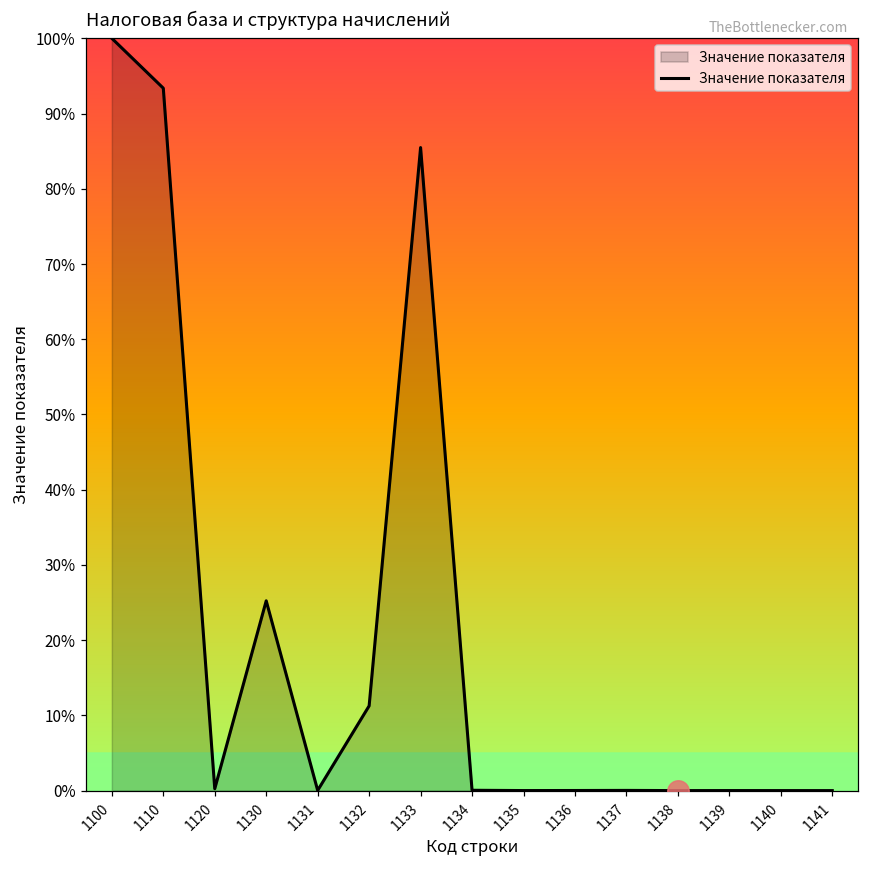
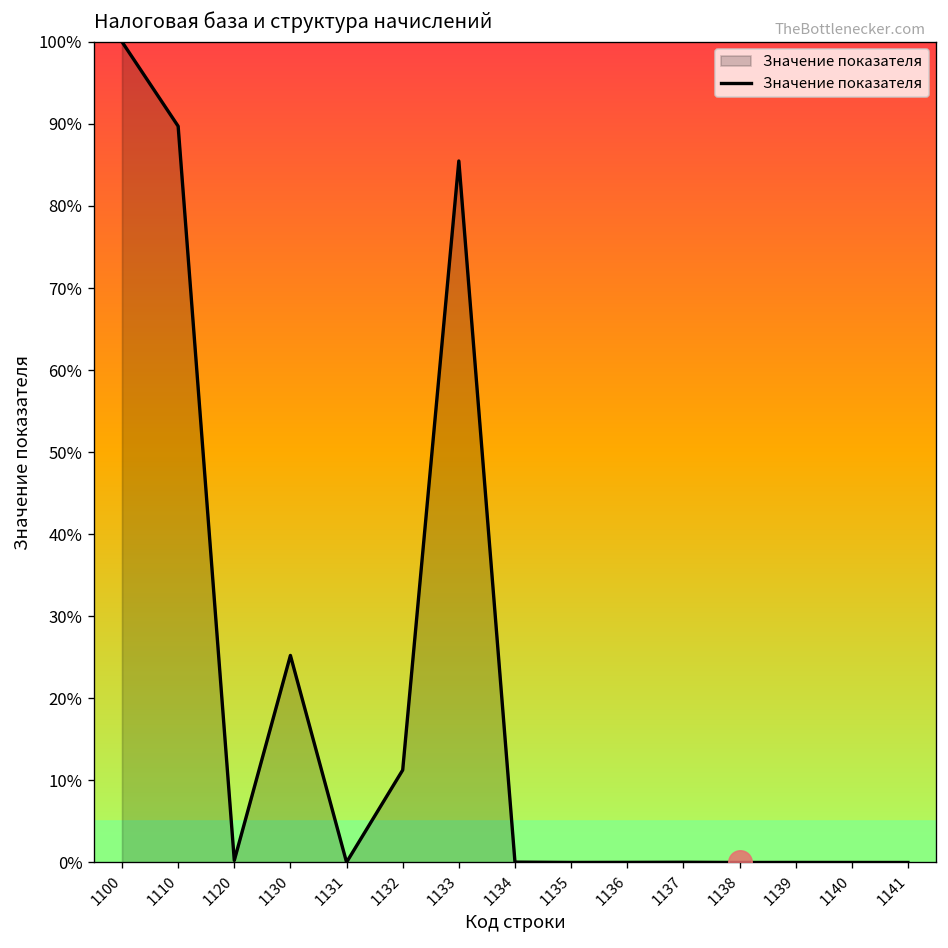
Значение показателя, 1110: 93% -> 90%
